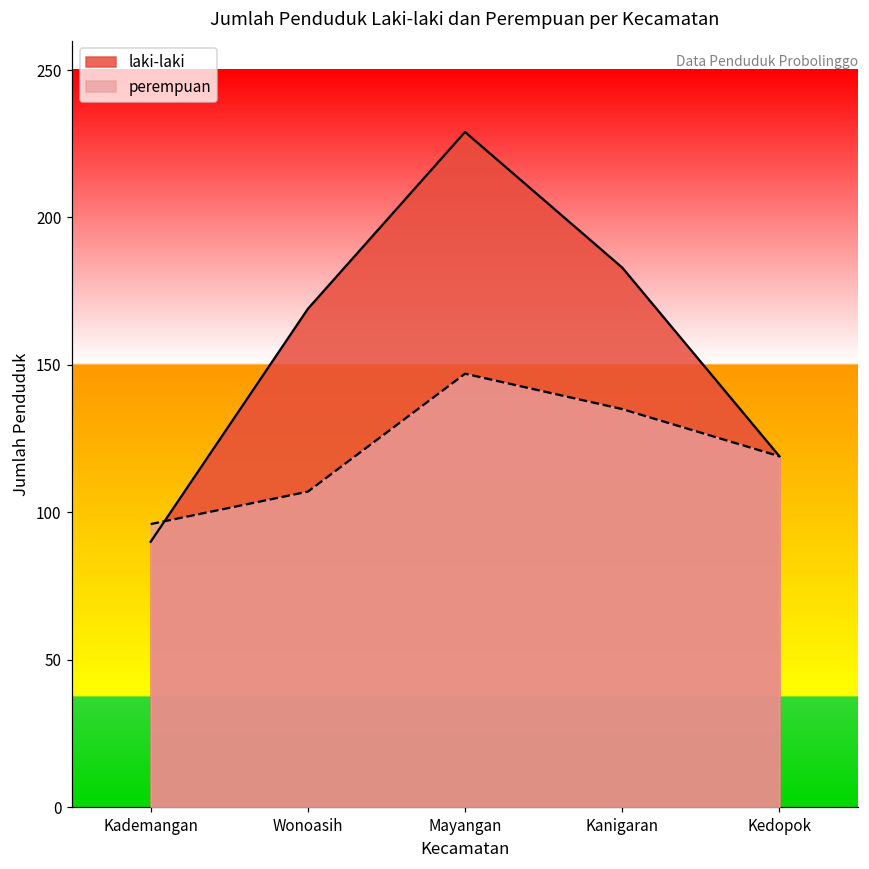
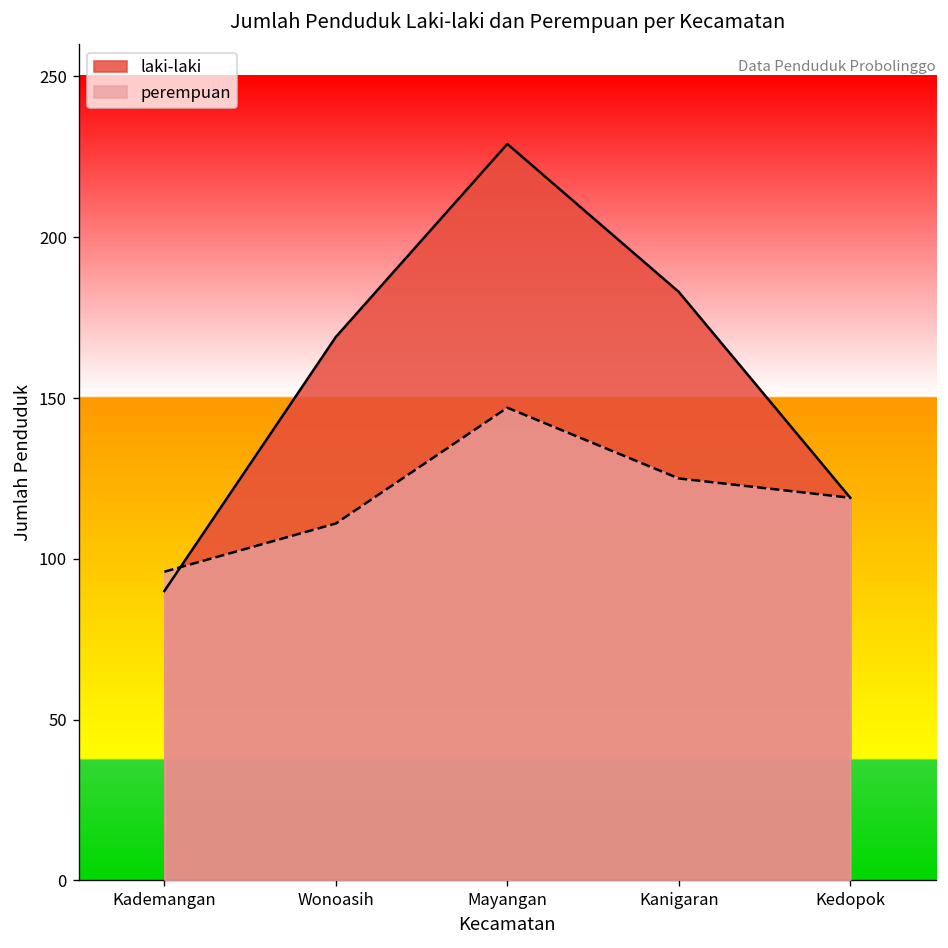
perempuan, Wonoasih: 107 -> 111
perempuan, Kanigaran: 135 -> 125
